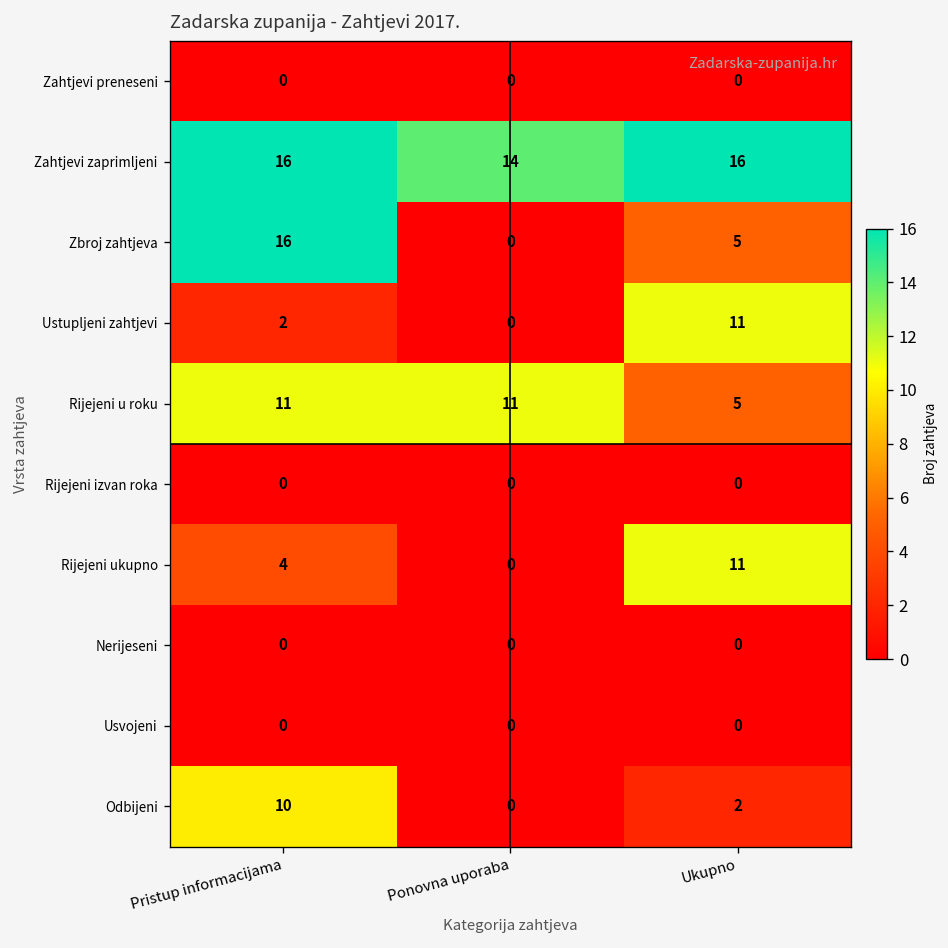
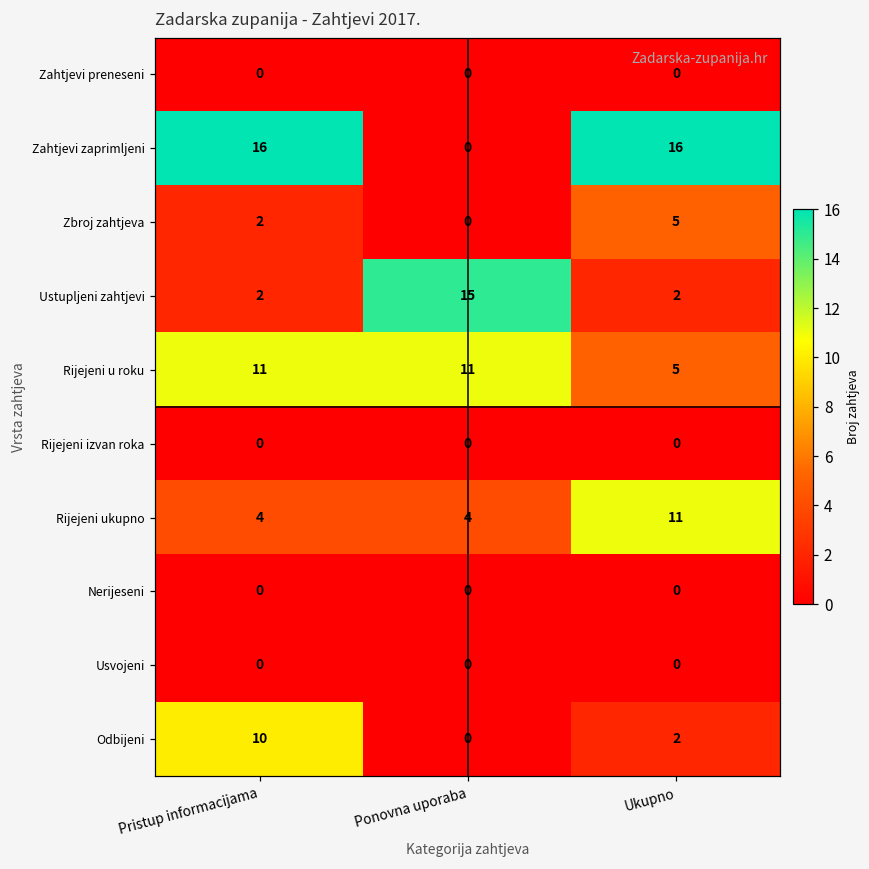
Zahtjevi zaprimljeni, Ponovna uporaba: 14 -> 0
Zbroj zahtjeva, Pristup informacijama: 16 -> 2
Ustupljeni zahtjevi, Ponovna uporaba: 0 -> 15
Ustupljeni zahtjevi, Ukupno: 11 -> 2
Rijejeni ukupno, Ponovna uporaba: 0 -> 4
